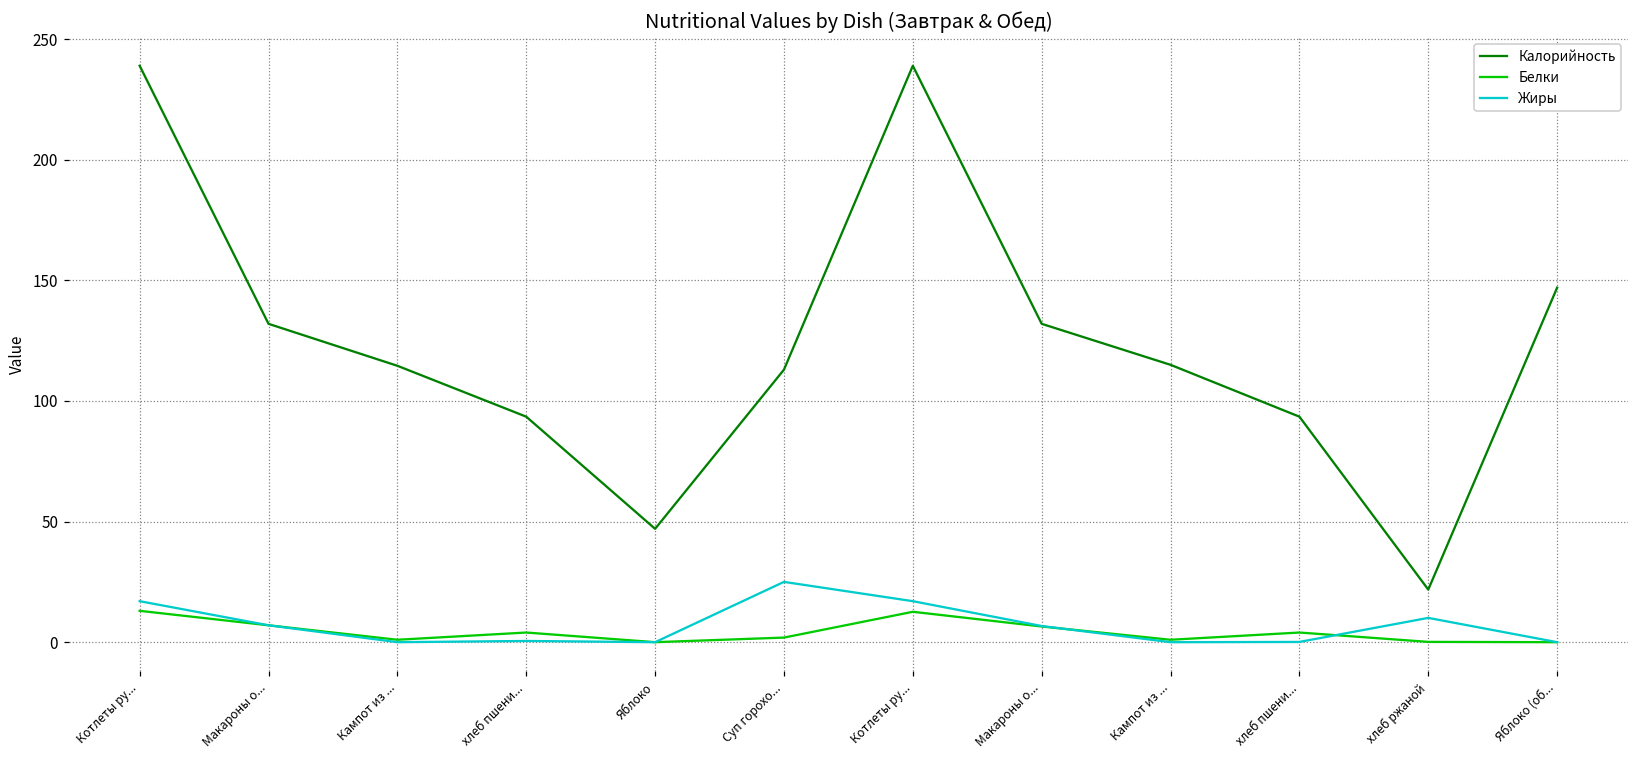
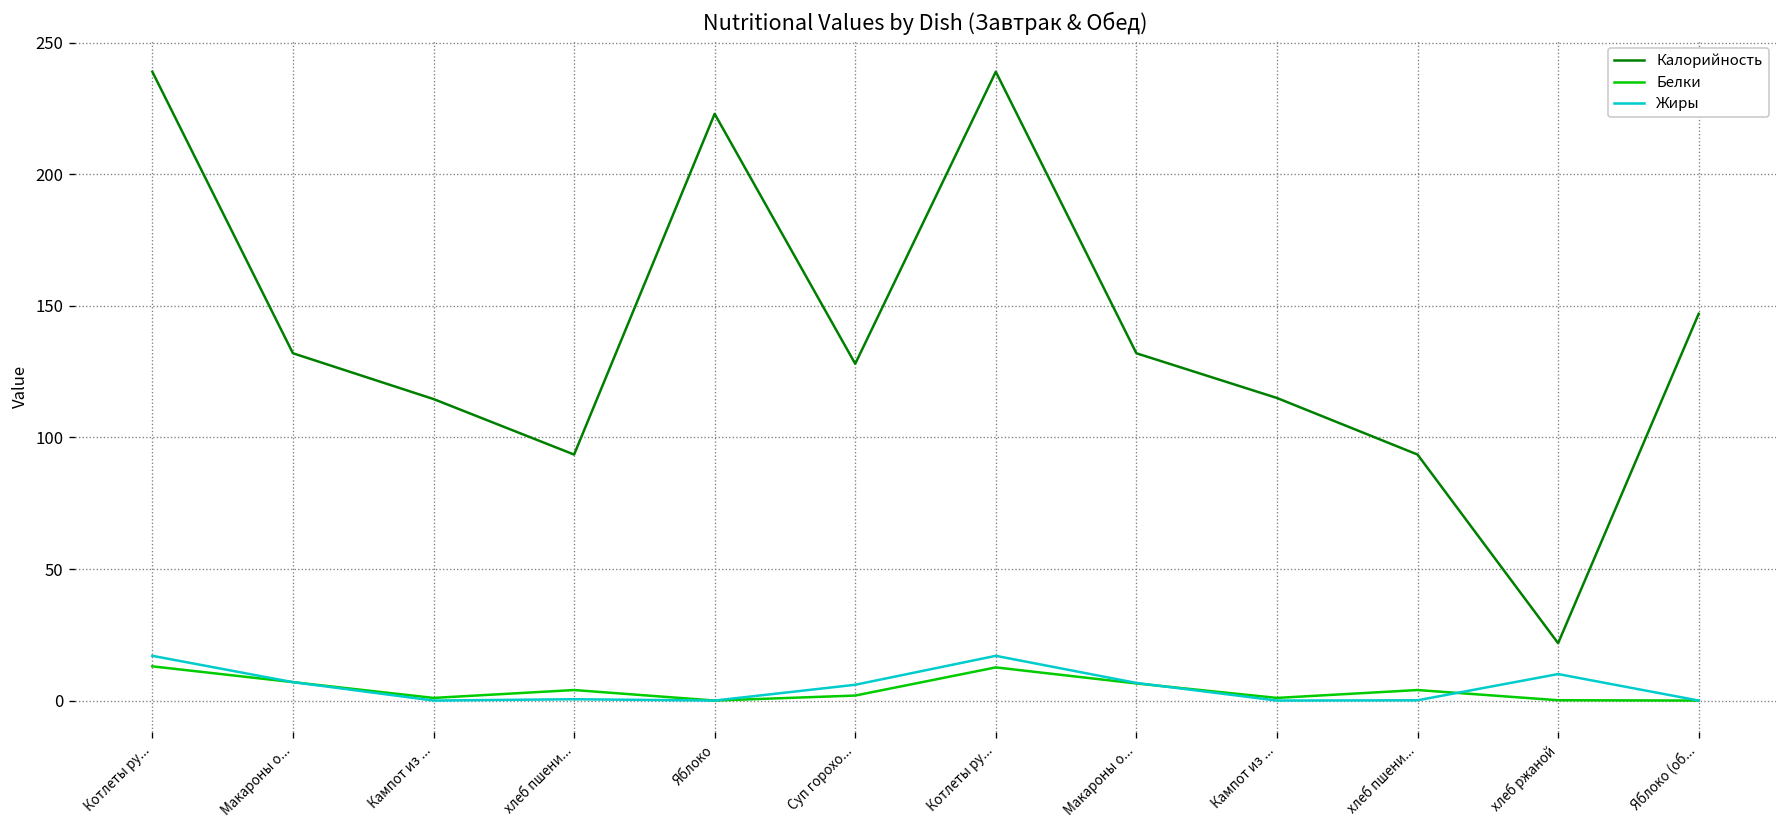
Калорийность, Яблоко: 47 -> 223
Калорийность, Суп горохо...: 113 -> 128
Жиры, Суп горохо...: 25 -> 6
